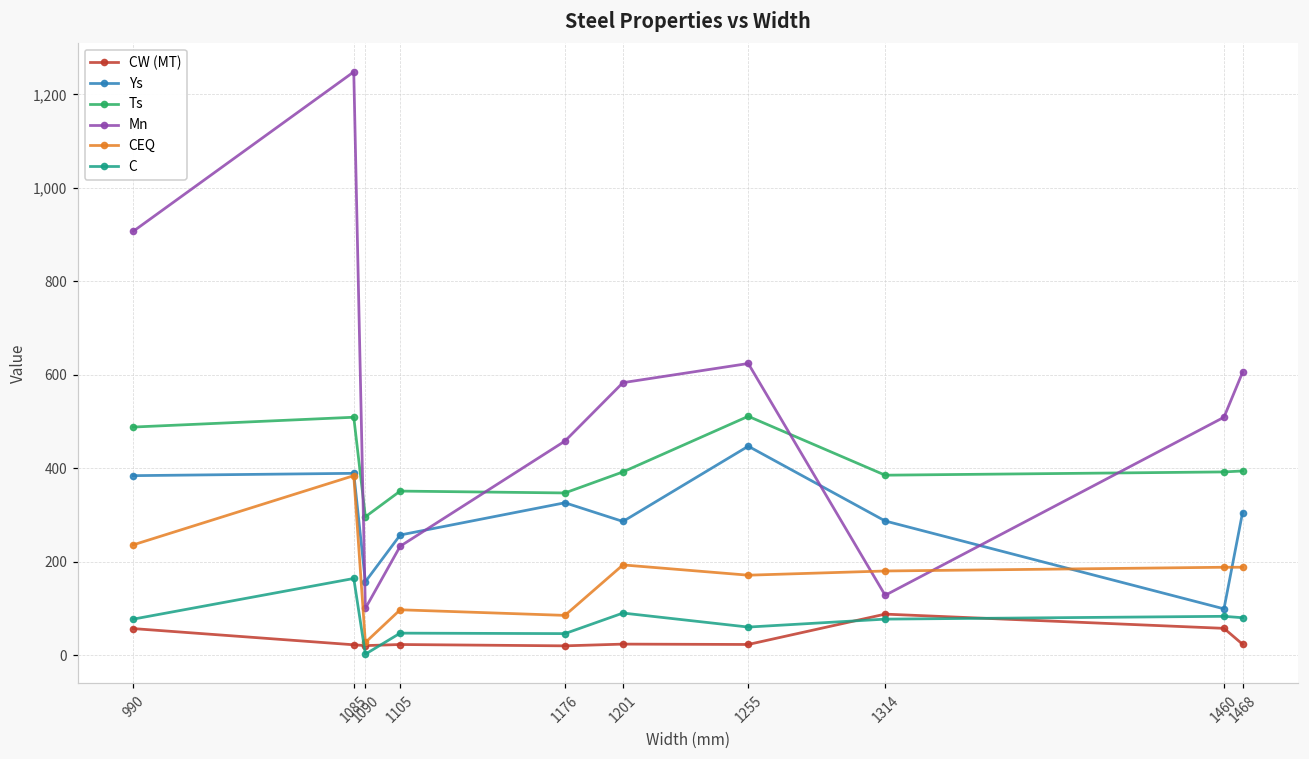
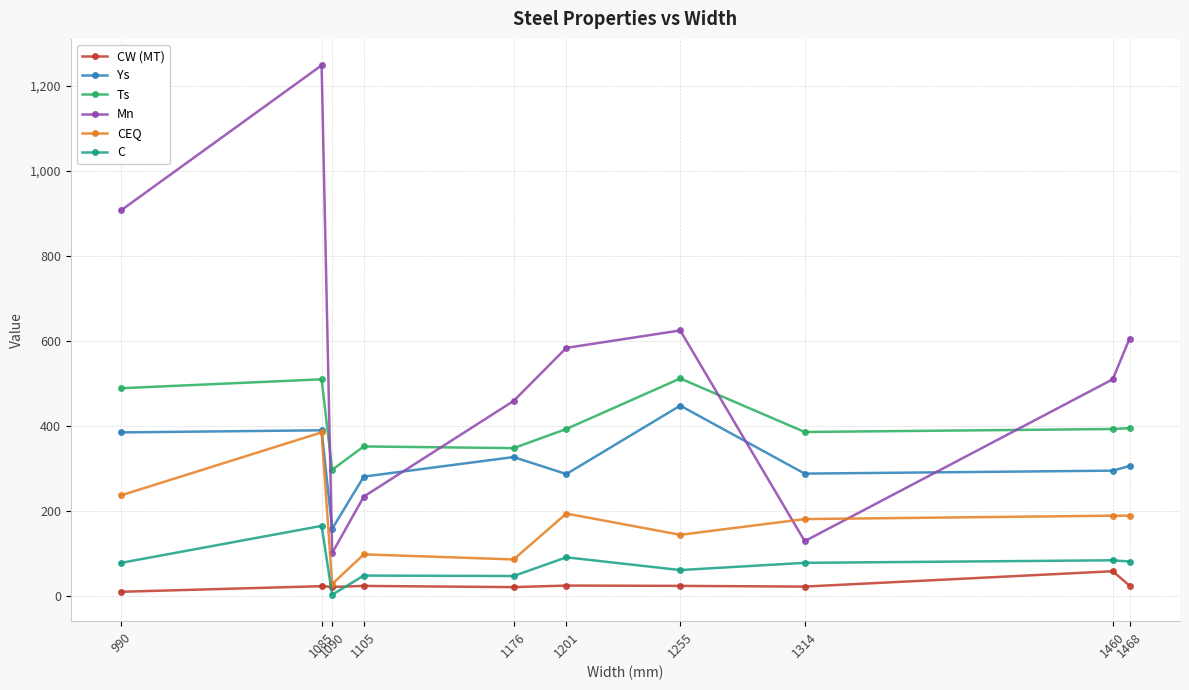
CW (MT), 990: 60 -> 10
Ys, 1105: 260 -> 280
CEQ, 1255: 170 -> 140
CW (MT), 1314: 90 -> 20
Ys, 1460: 100 -> 290
